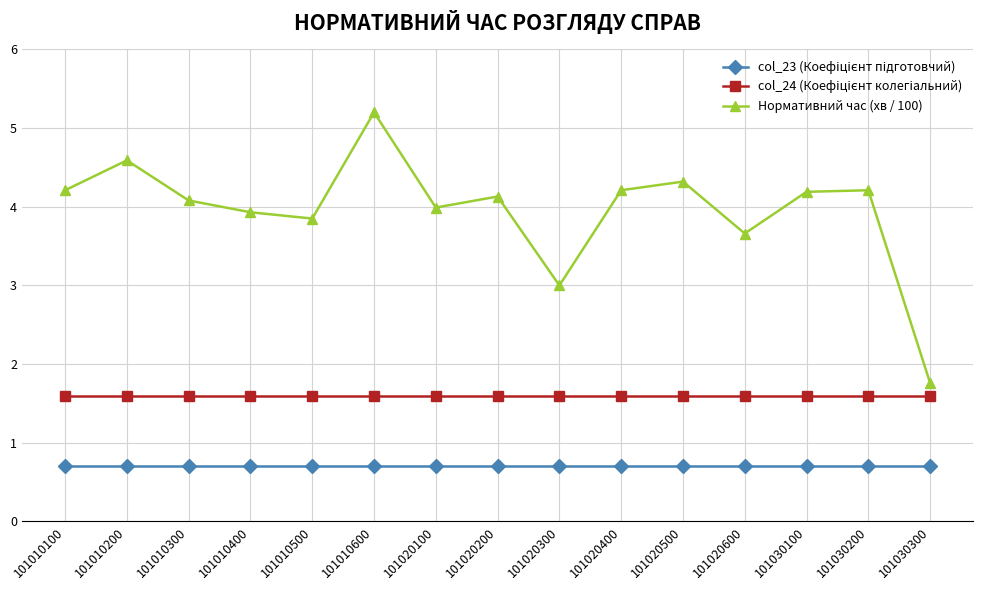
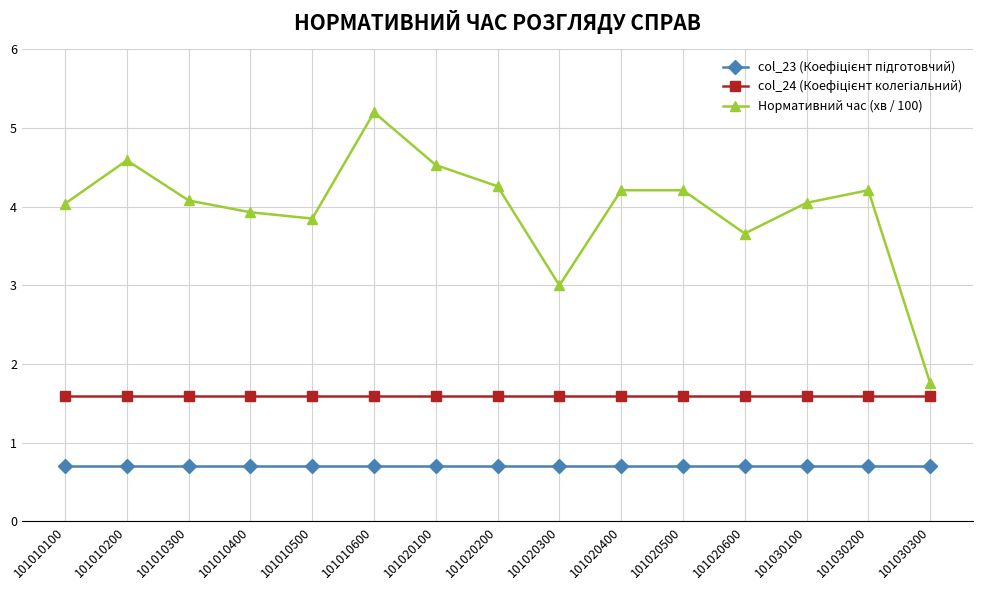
Нормативний час (хв / 100), 101010100: 4.2 -> 4.0
Нормативний час (хв / 100), 101020100: 4.0 -> 4.5
Нормативний час (хв / 100), 101020200: 4.1 -> 4.3
Нормативний час (хв / 100), 101020500: 4.3 -> 4.2
Нормативний час (хв / 100), 101030100: 4.2 -> 4.1
